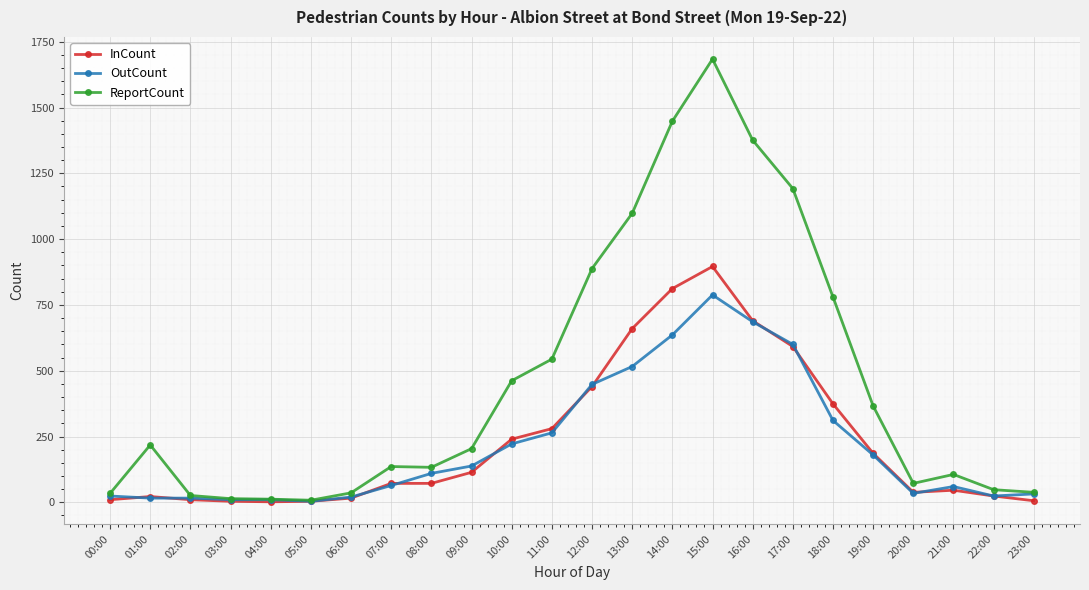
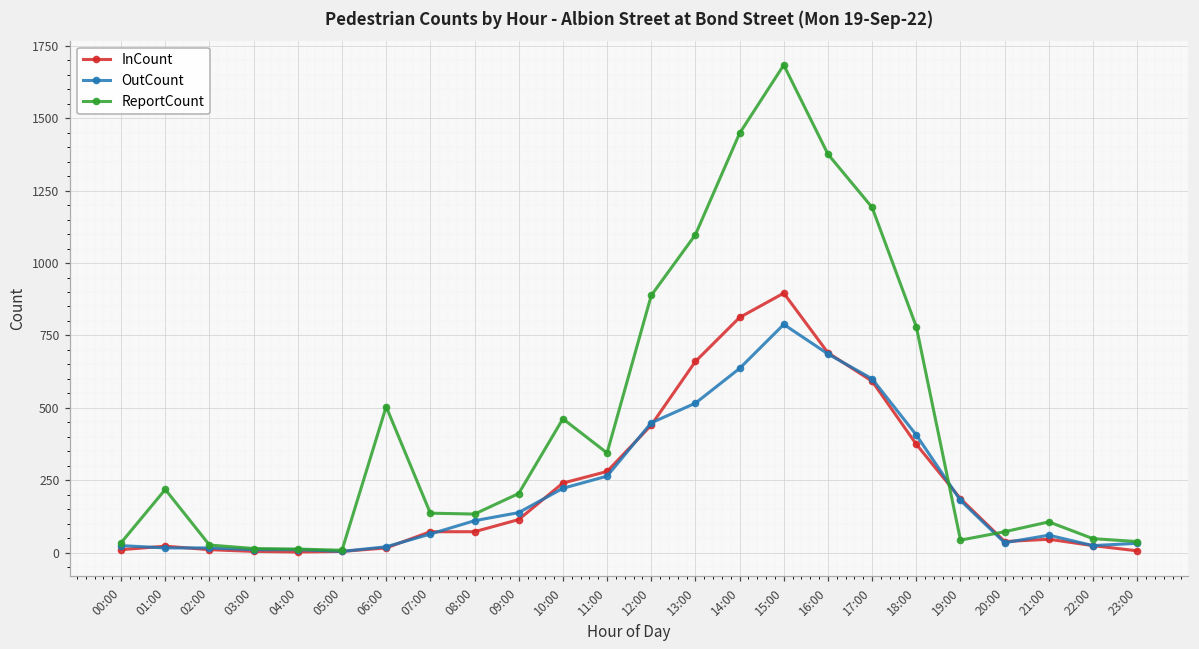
ReportCount, 06:00: 40 -> 500
ReportCount, 11:00: 540 -> 340
OutCount, 18:00: 310 -> 410
ReportCount, 19:00: 370 -> 40
